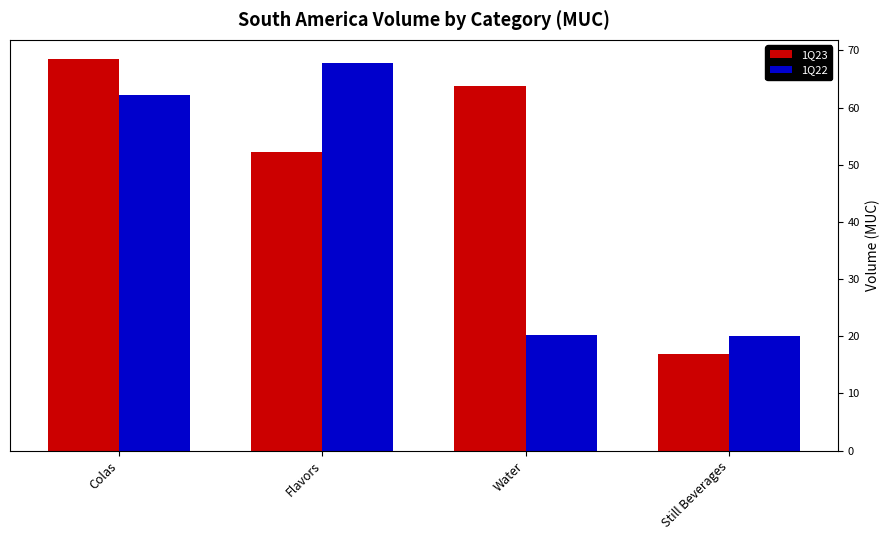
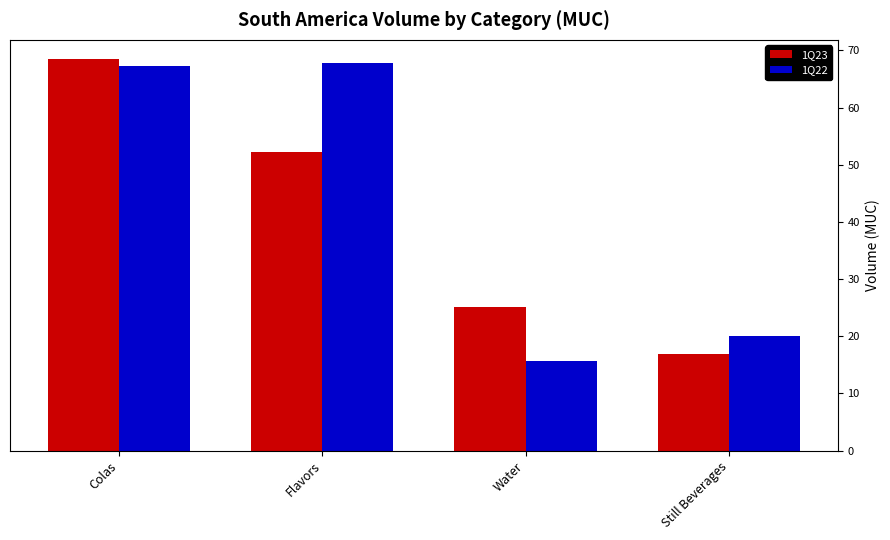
1Q22, Colas: 62 -> 67
1Q23, Water: 64 -> 25
1Q22, Water: 20 -> 16
